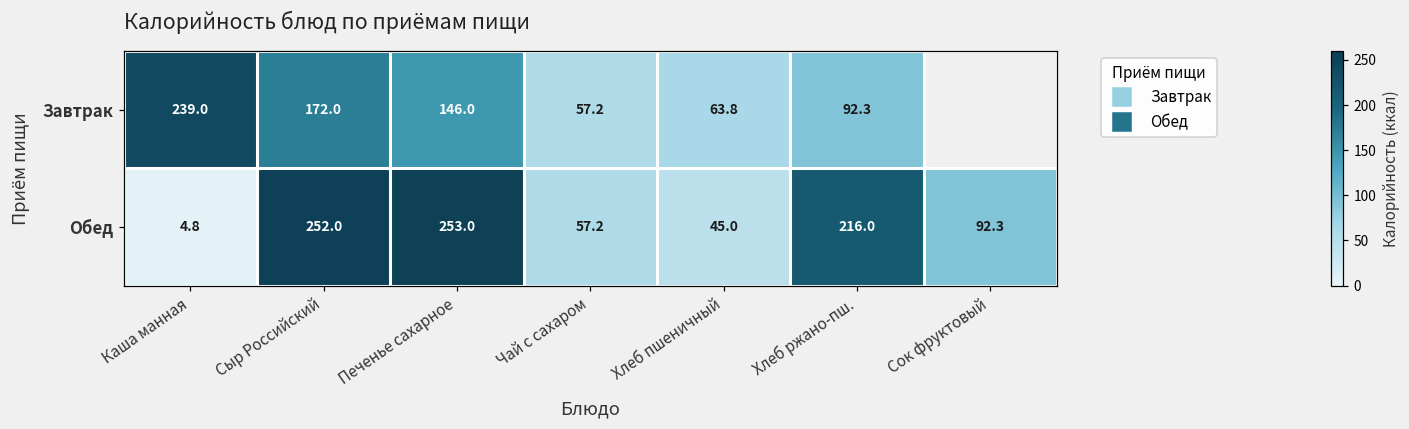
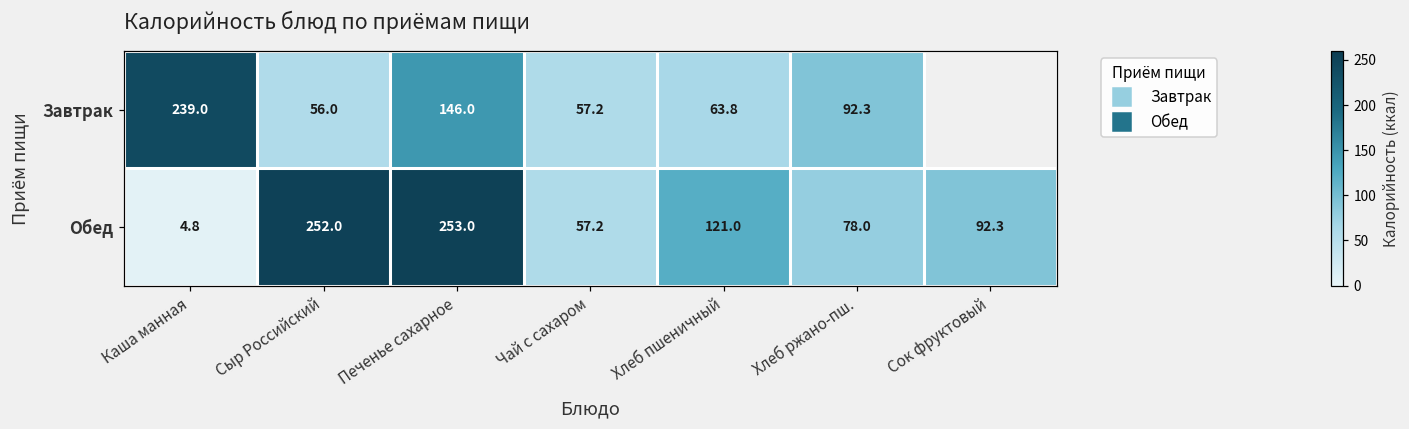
Завтрак, Сыр Российский: 172.0 -> 56.0
Обед, Хлеб пшеничный: 45.0 -> 121.0
Обед, Хлеб ржано-пш.: 216.0 -> 78.0
